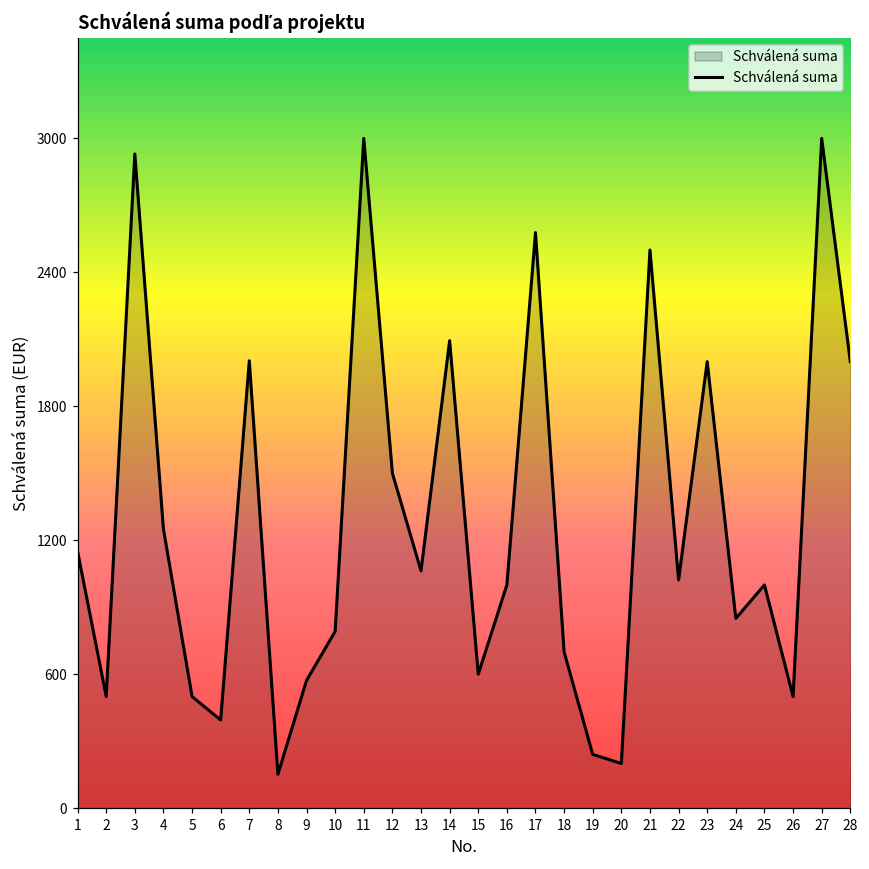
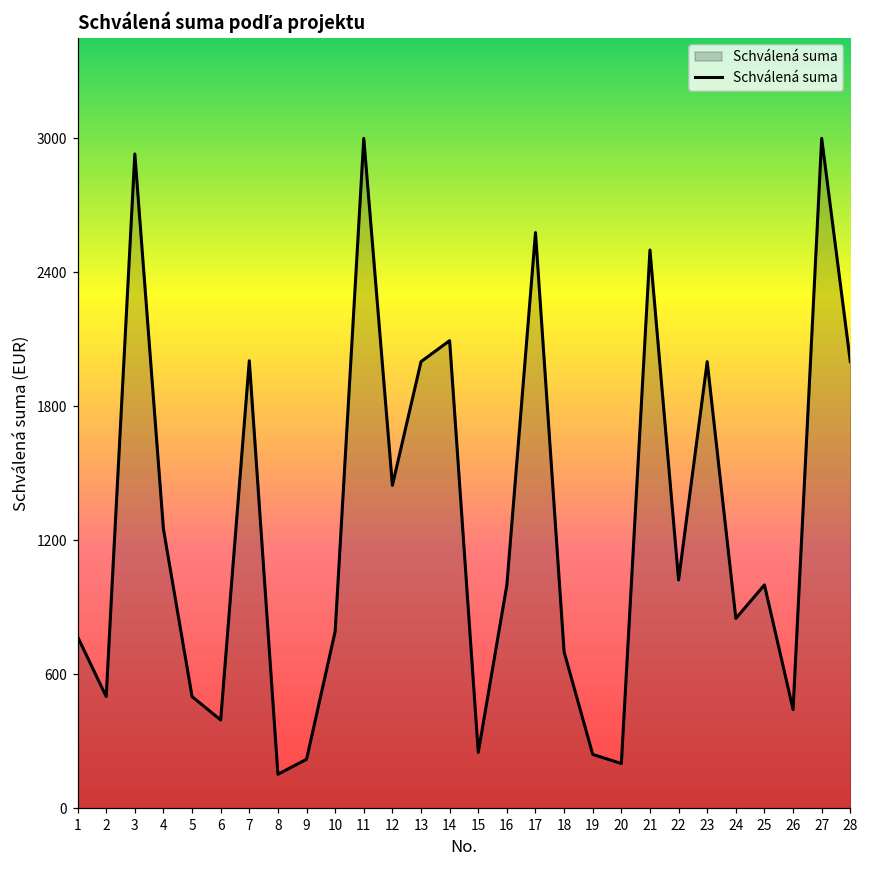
1: 1150 -> 770
9: 570 -> 220
12: 1500 -> 1450
13: 1060 -> 2000
15: 600 -> 250
26: 500 -> 440
